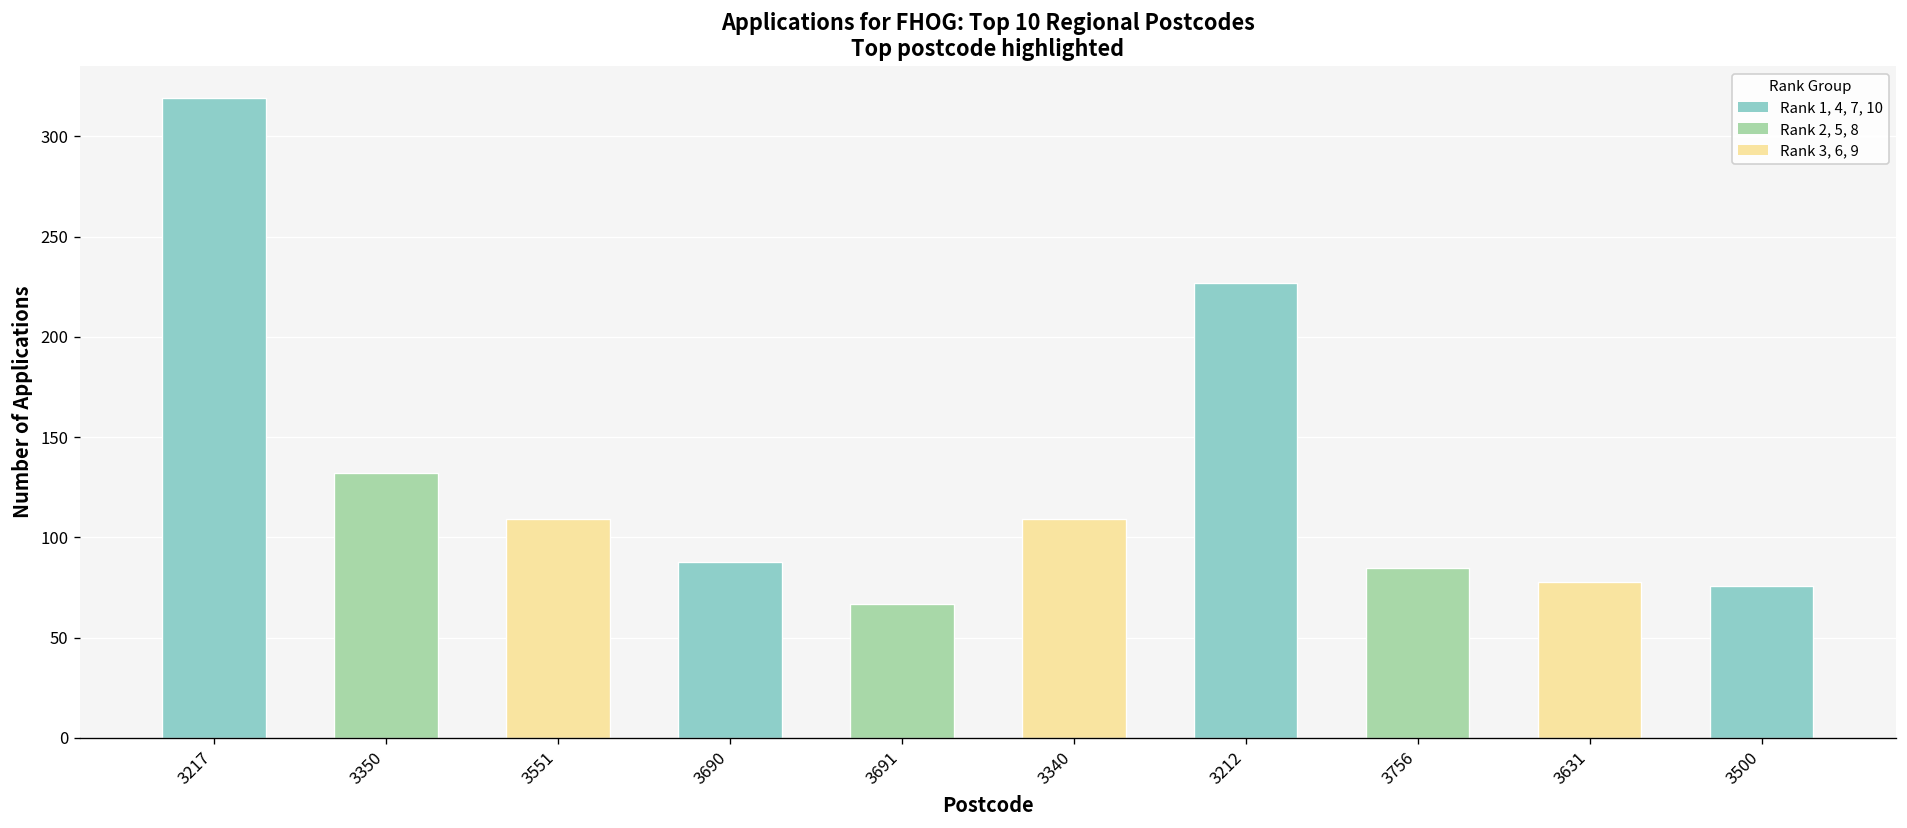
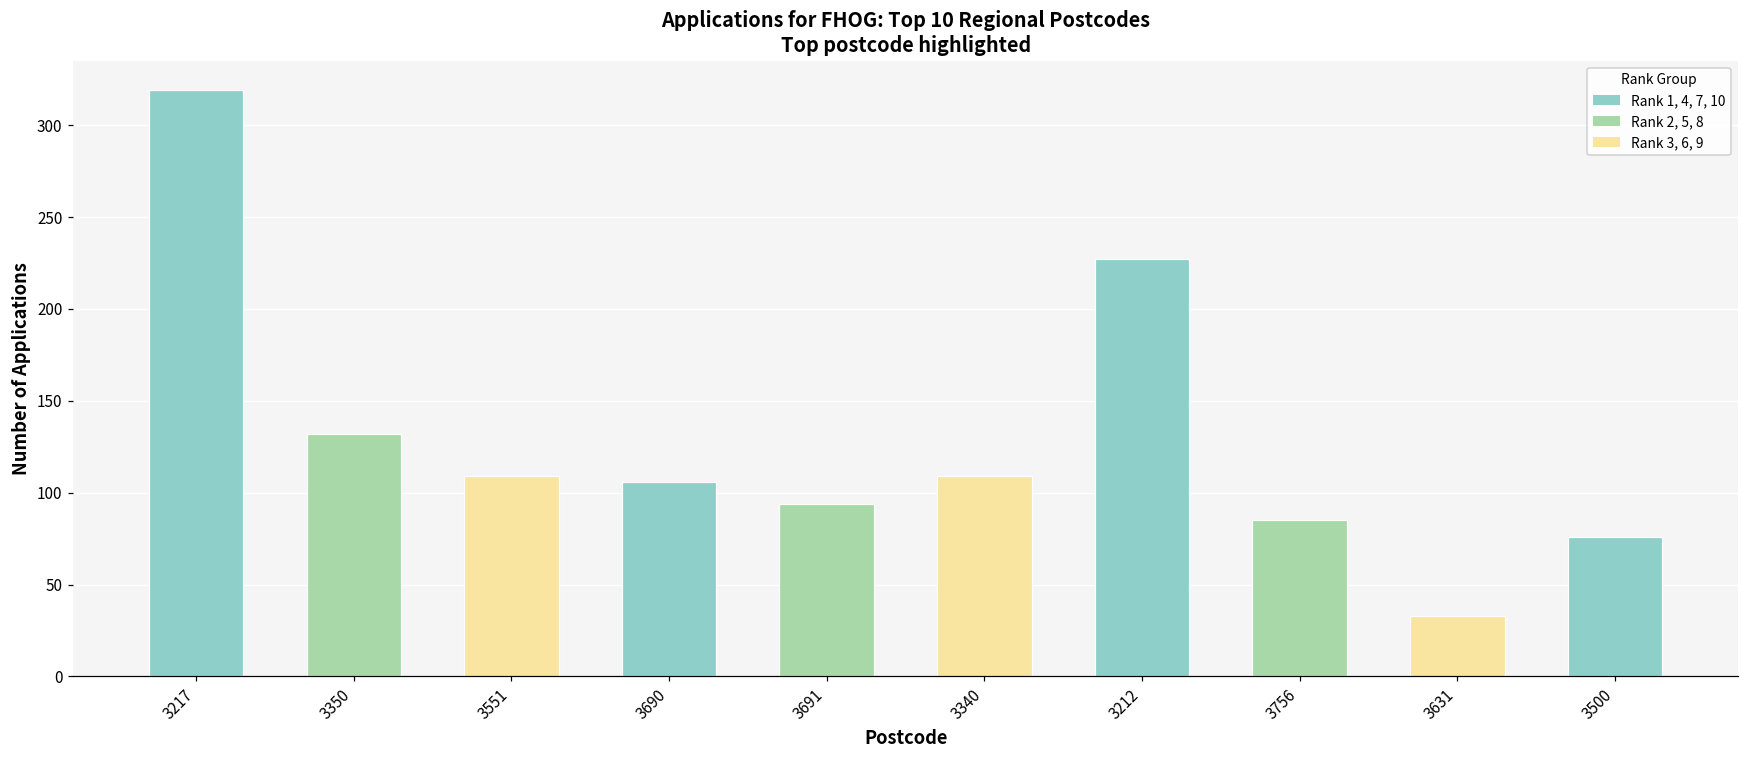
3690: 88 -> 106
3691: 67 -> 94
3631: 78 -> 33
